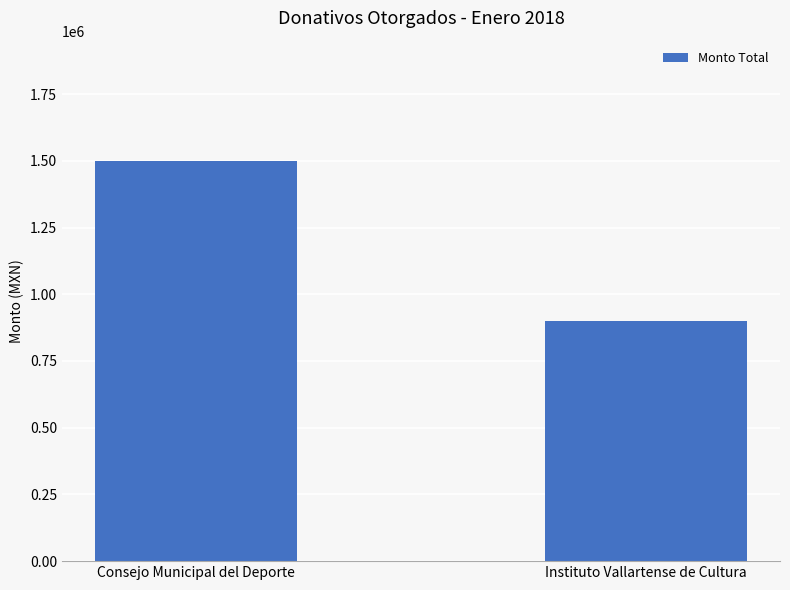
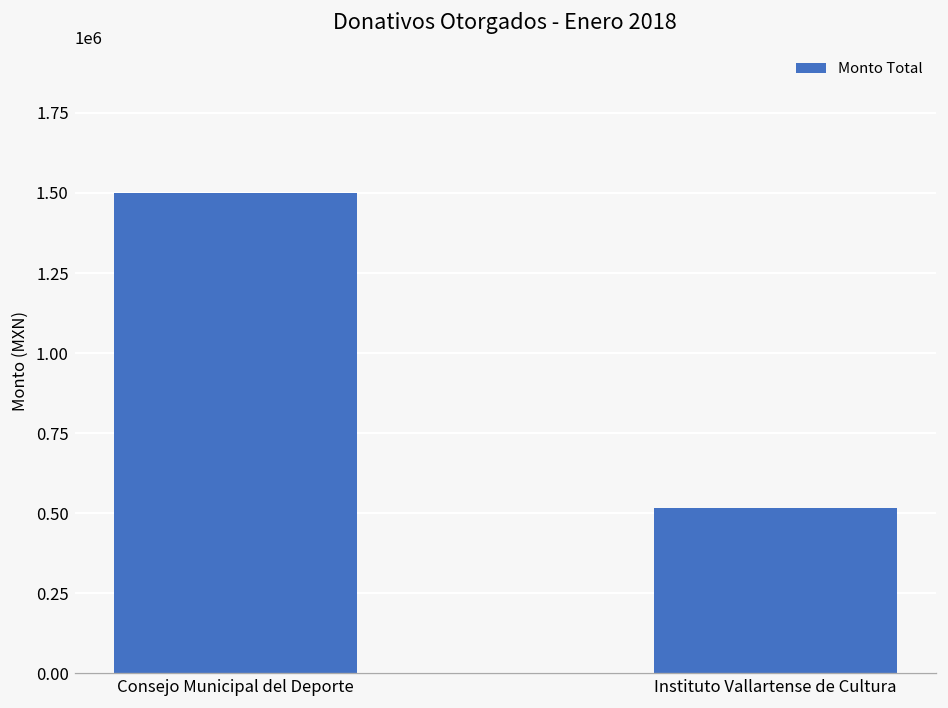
Instituto Vallartense de Cultura: 900000 -> 520000
